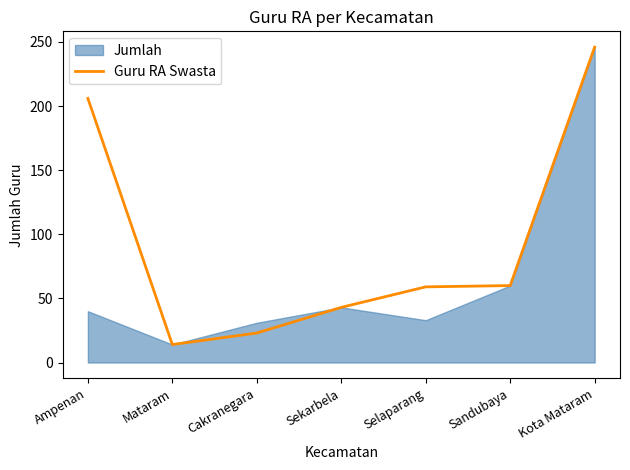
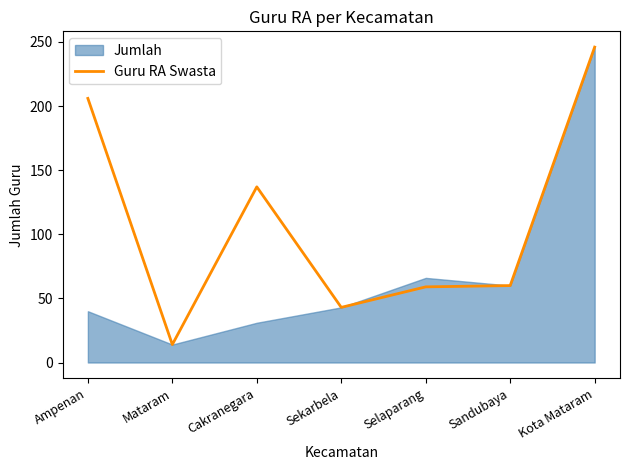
Guru RA Swasta, Cakranegara: 23 -> 137
Jumlah, Selaparang: 33 -> 66
